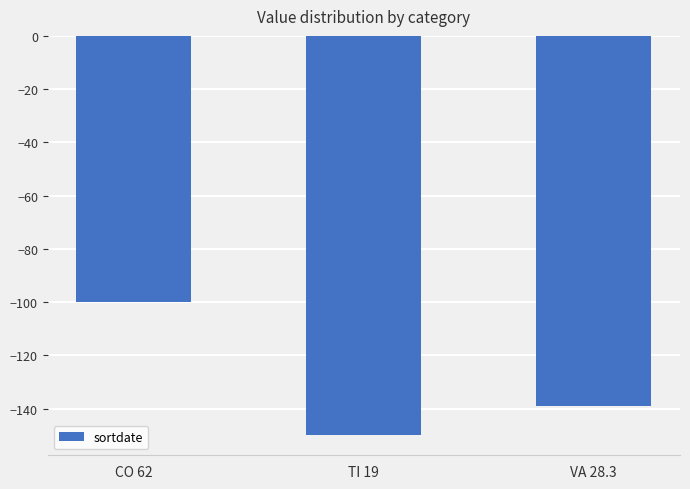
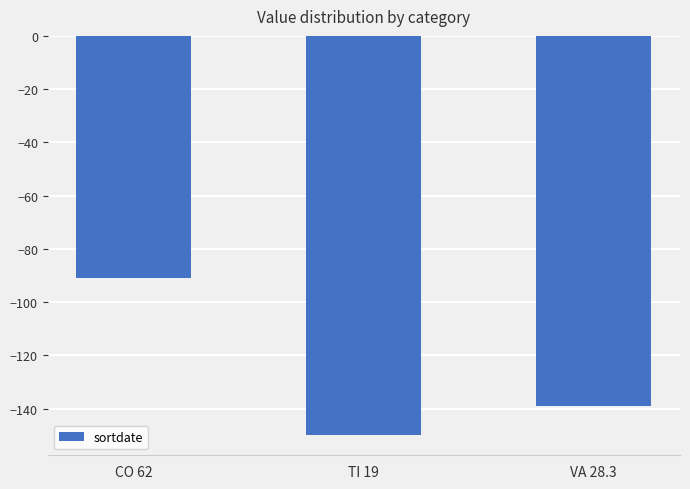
CO 62: -100 -> -91
